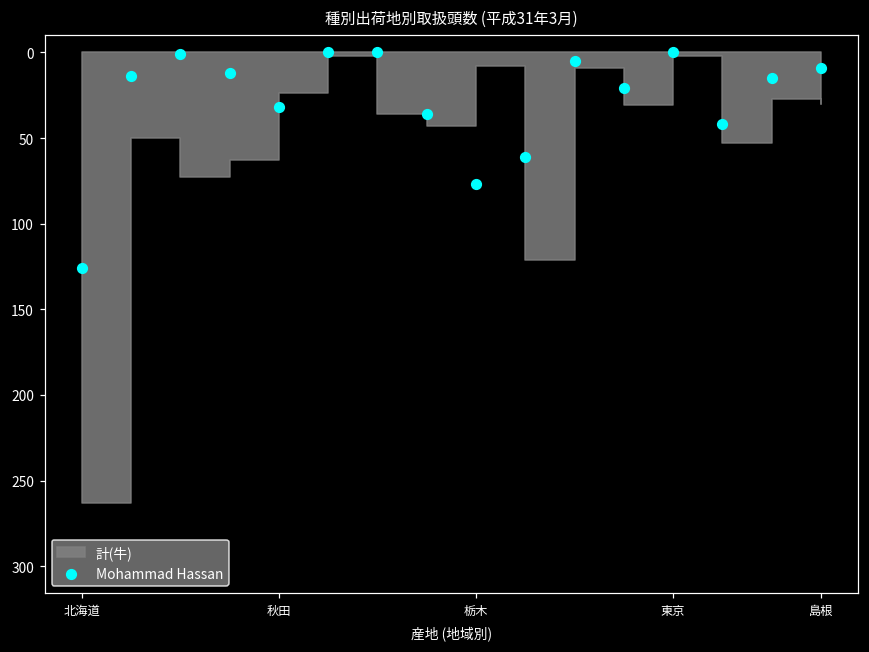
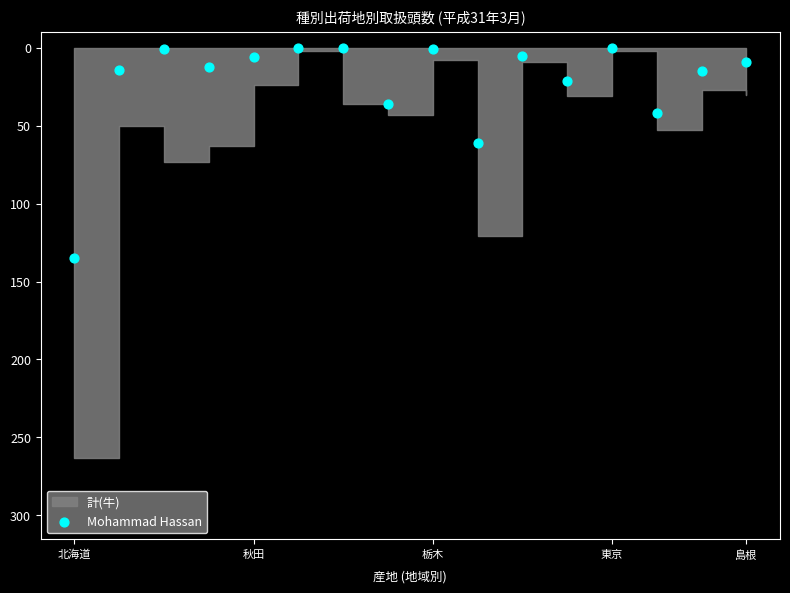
Mohammad Hassan, 北海道: 126 -> 135
Mohammad Hassan, 秋田: 32 -> 6
Mohammad Hassan, 栃木: 77 -> 1
